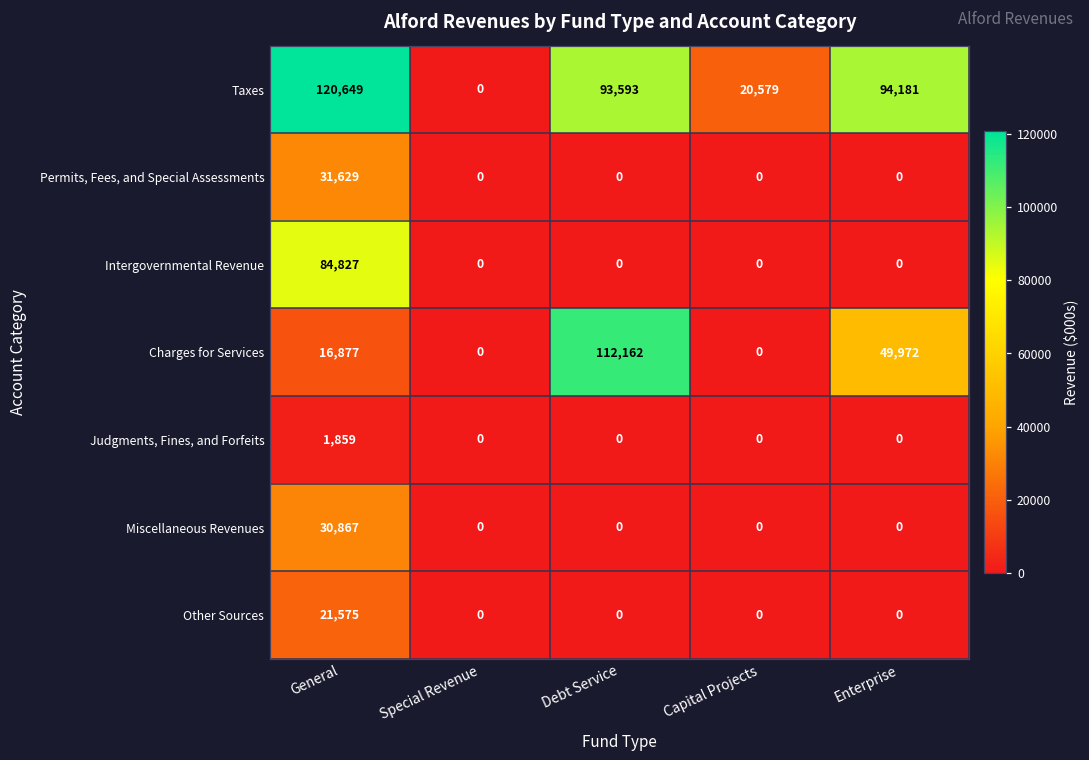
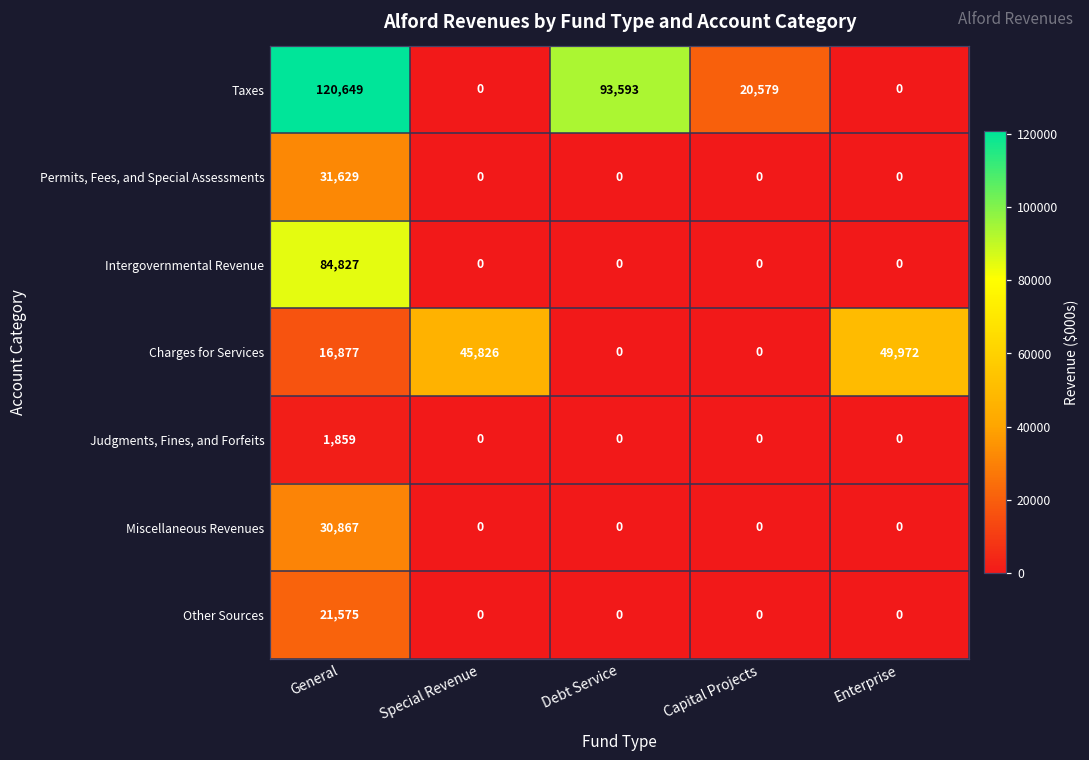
Taxes, Enterprise: 94,181 -> 0
Charges for Services, Special Revenue: 0 -> 45,826
Charges for Services, Debt Service: 112,162 -> 0
